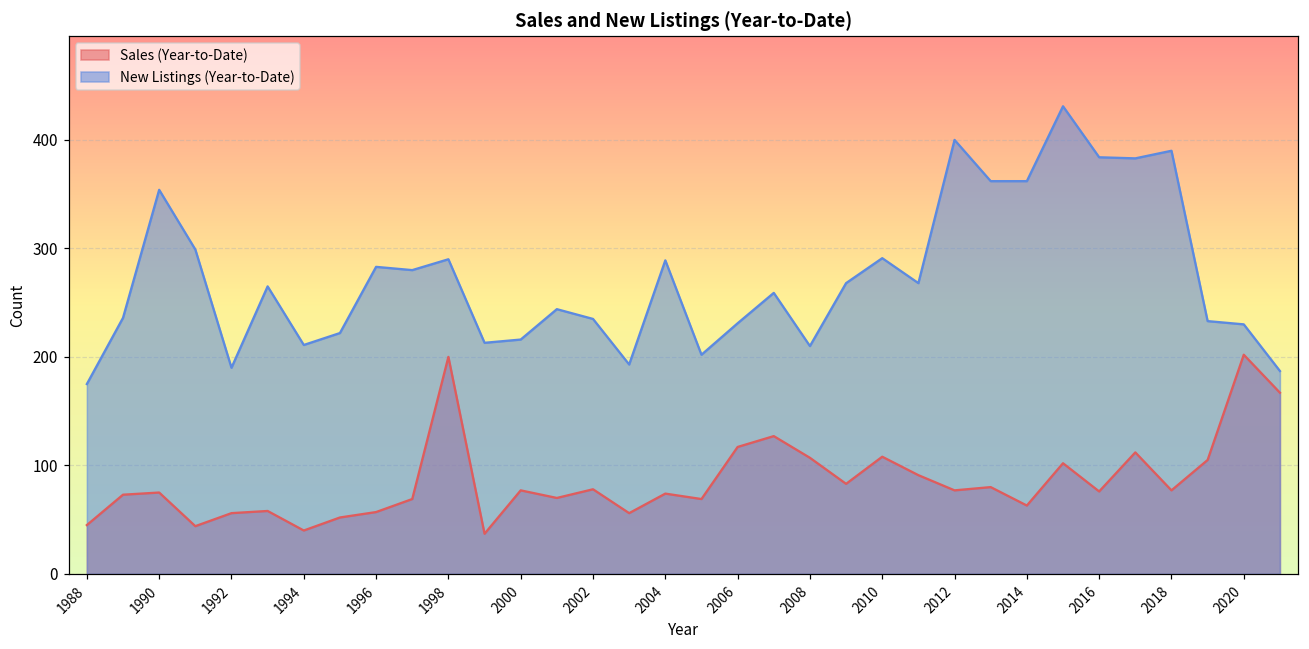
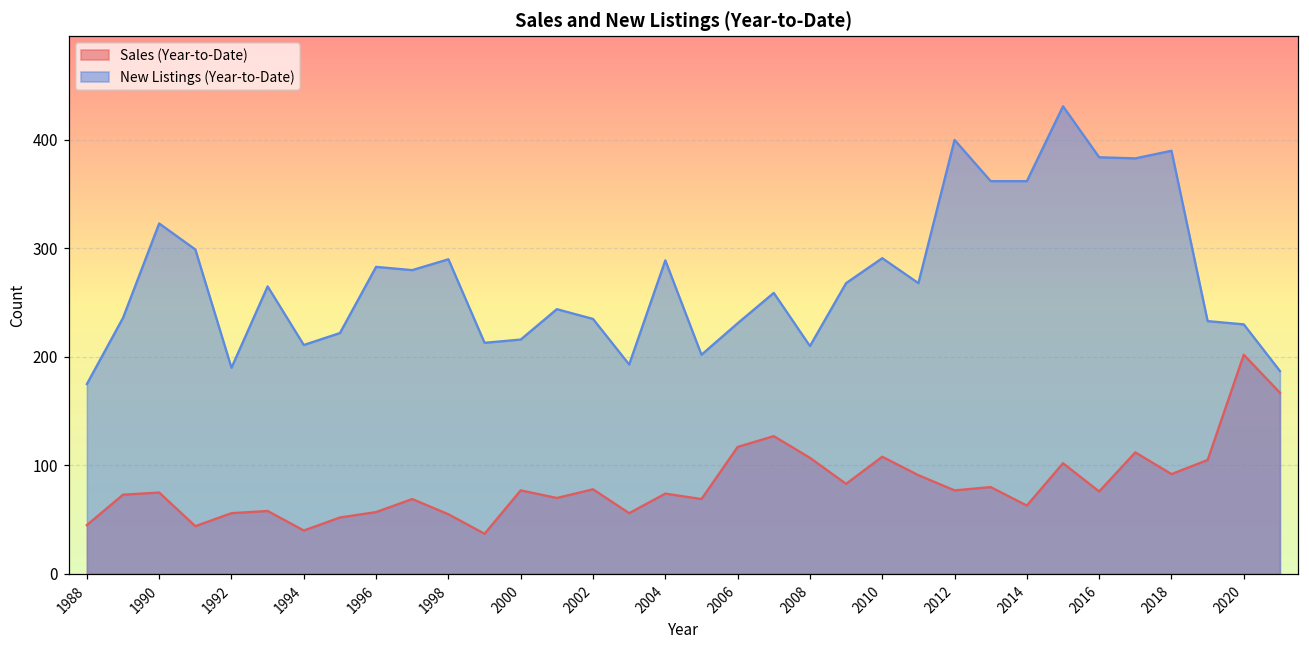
New Listings (Year-to-Date), 1990: 350 -> 320
Sales (Year-to-Date), 1998: 200 -> 60
Sales (Year-to-Date), 2018: 80 -> 90
